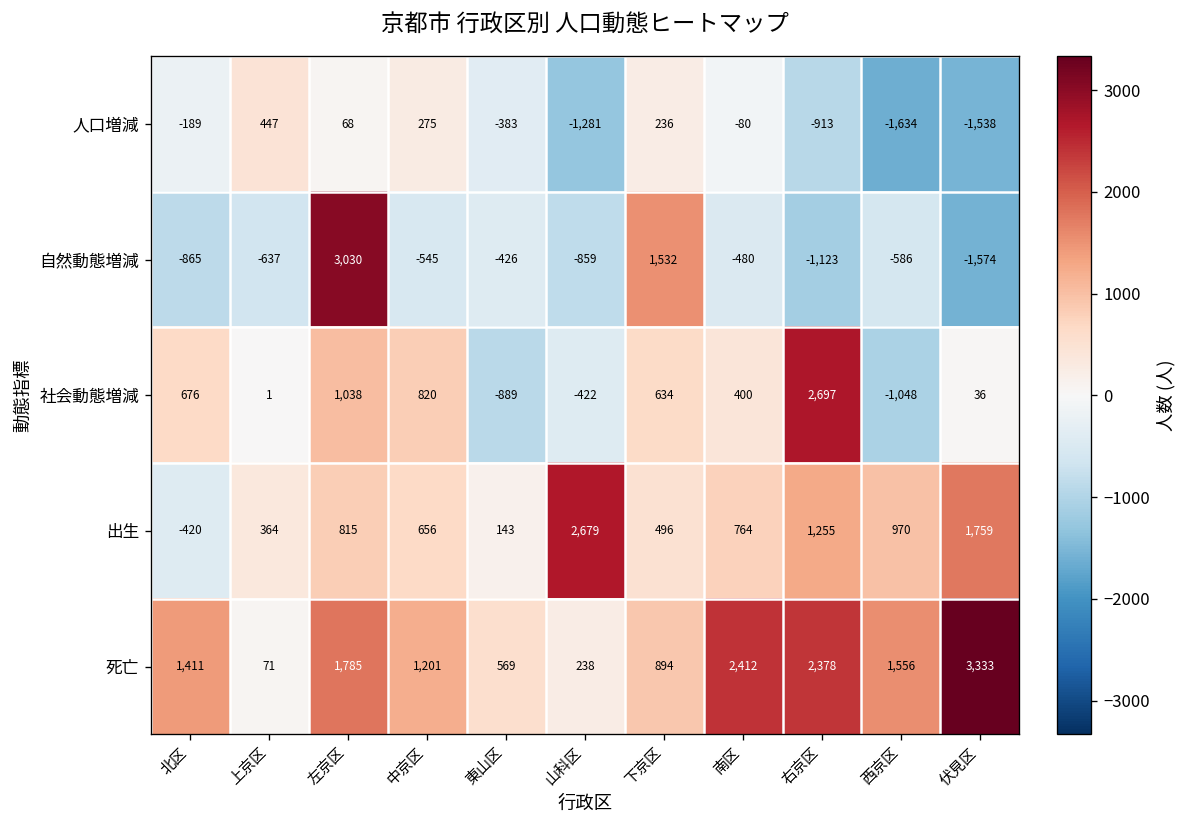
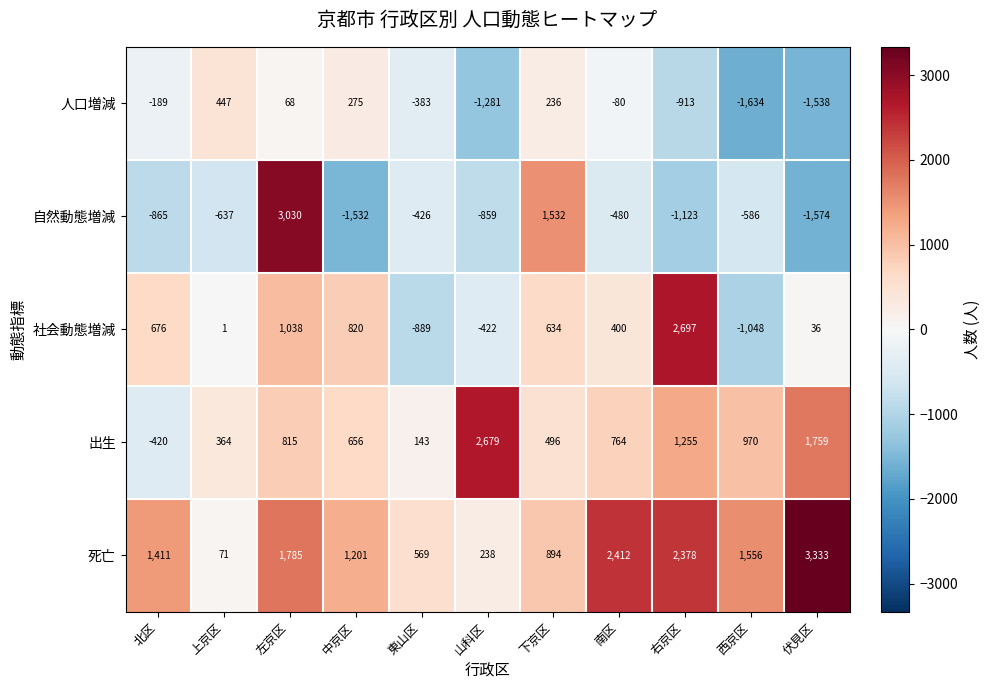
自然動態増減, 中京区: -545 -> -1,532
